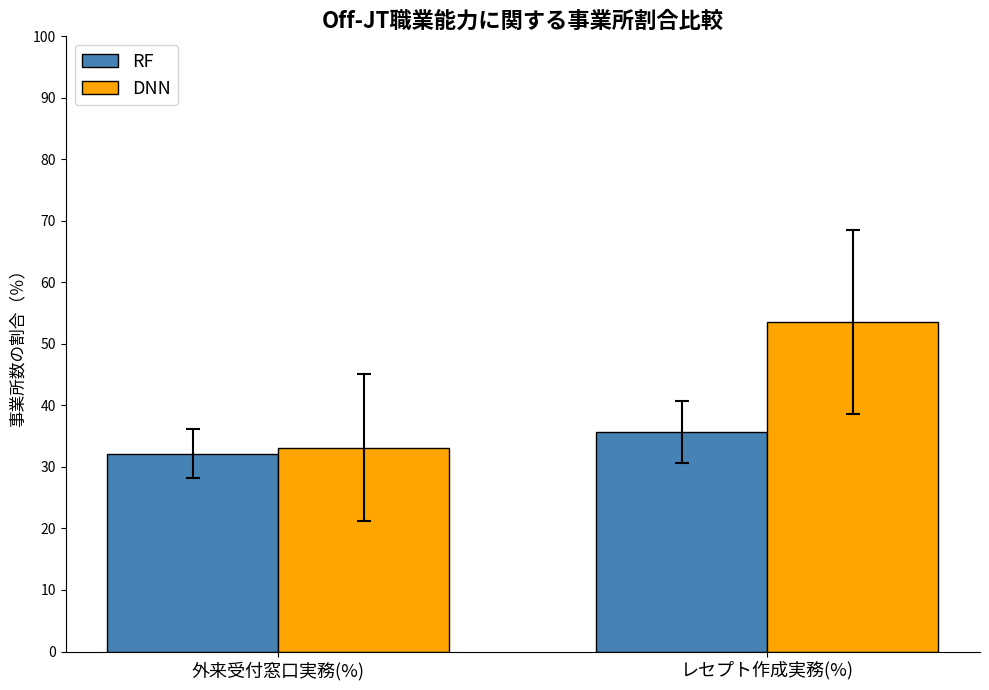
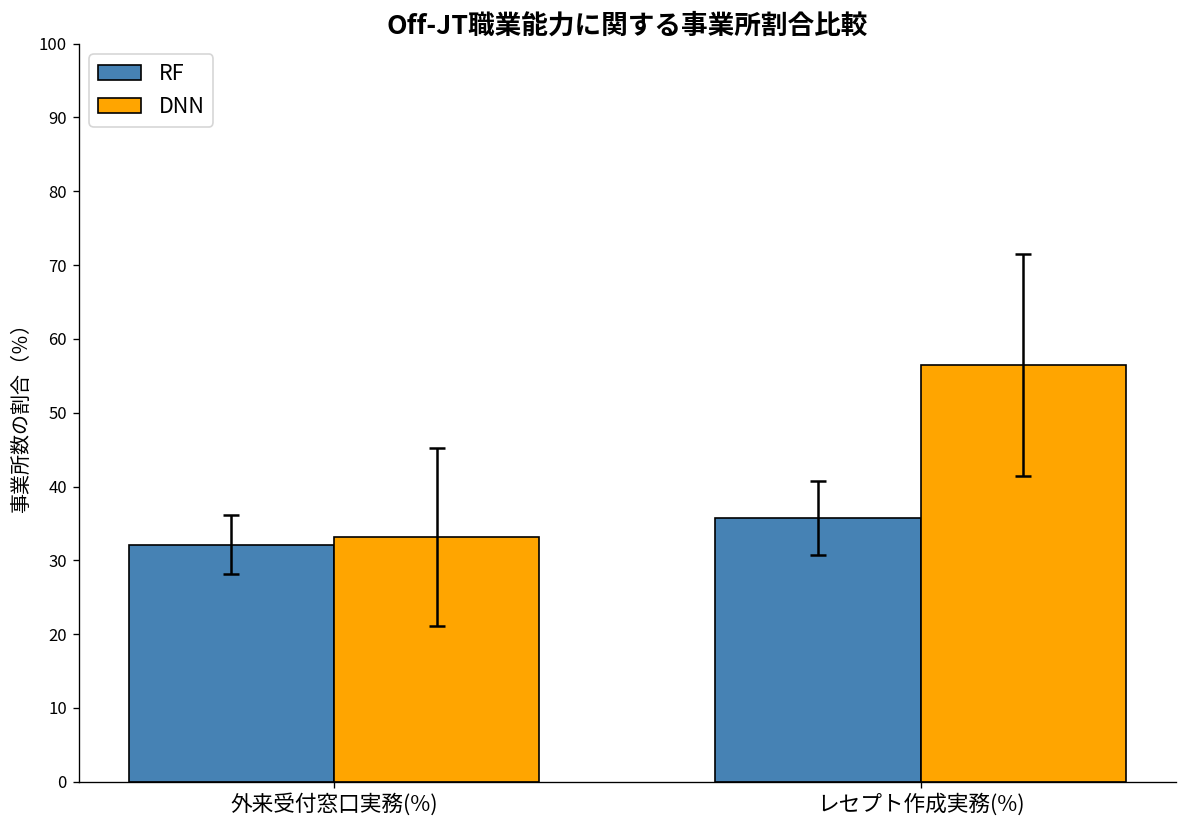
DNN, レセプト作成実務(%): 54 -> 56
